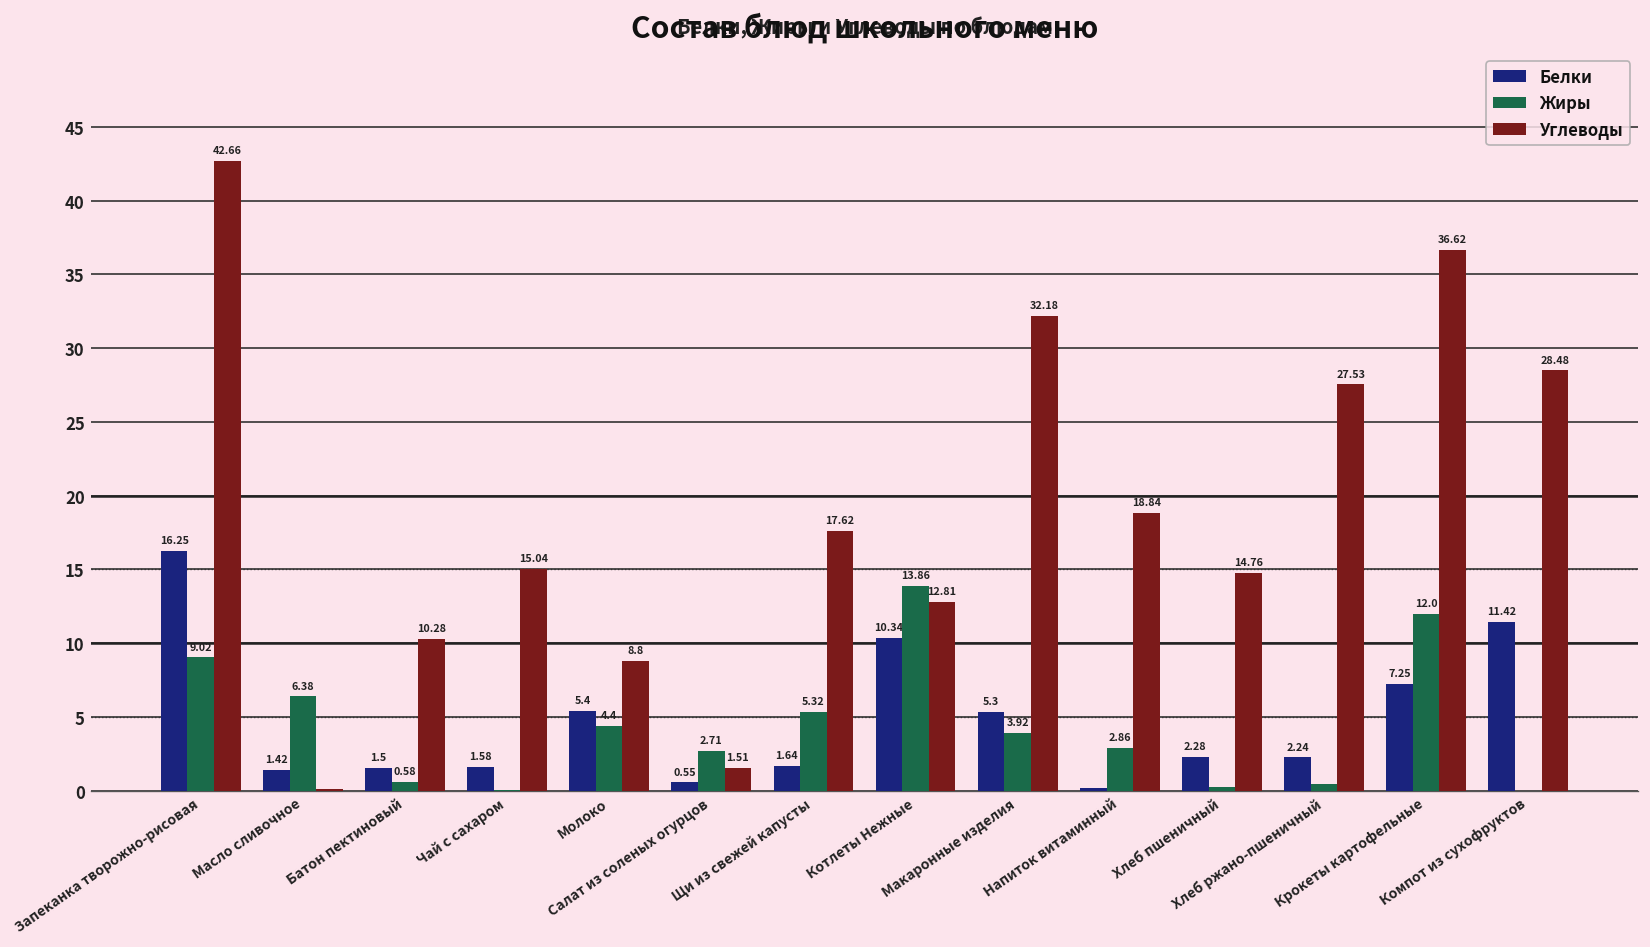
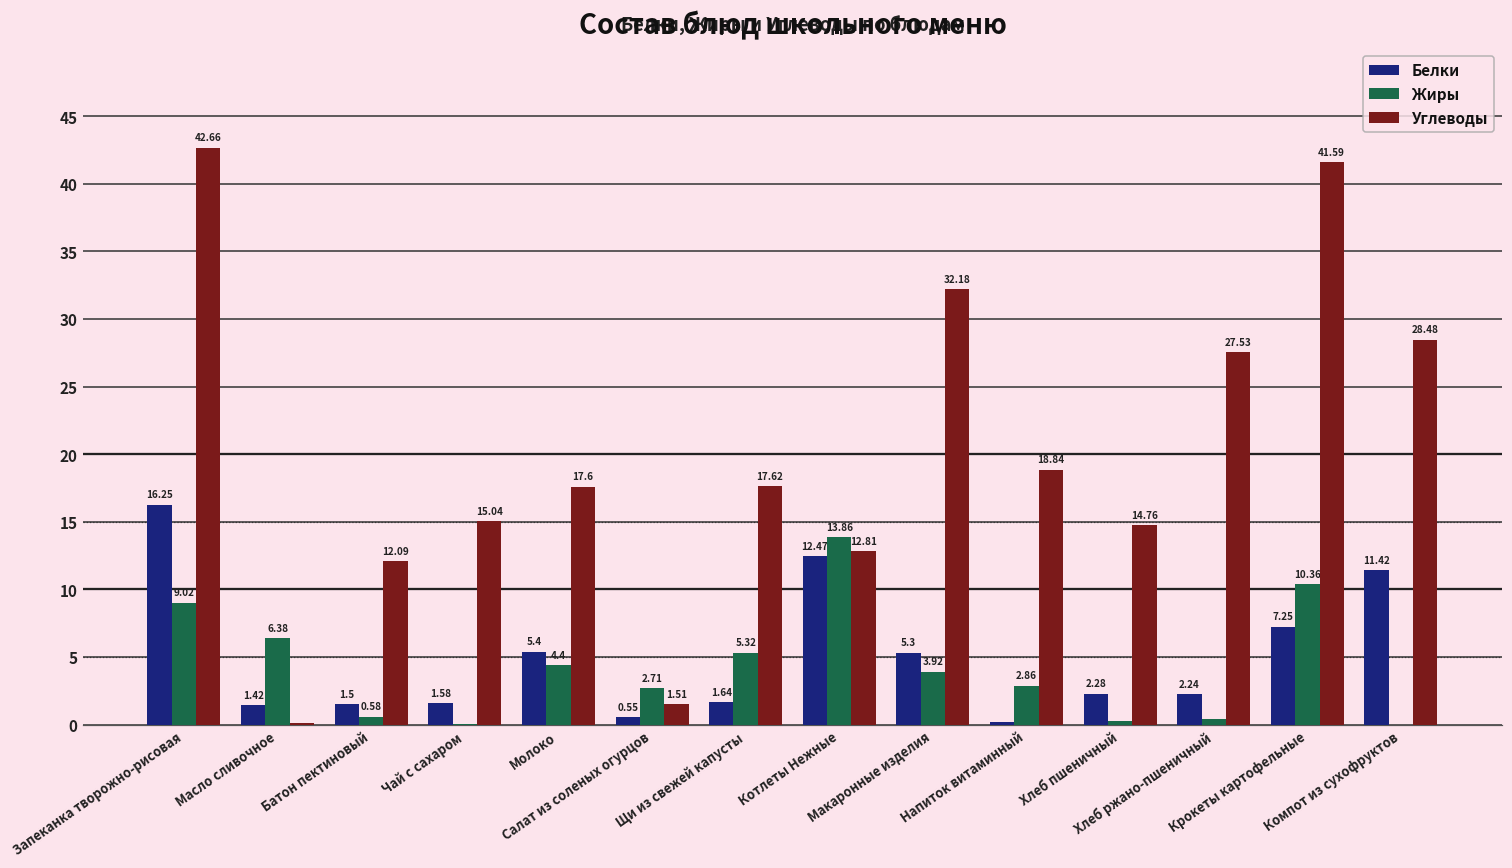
Углеводы, Батон пектиновый: 10.28 -> 12.09
Углеводы, Молоко: 8.8 -> 17.6
Белки, Котлеты Нежные: 10.34 -> 12.47
Жиры, Крокеты картофельные: 12.0 -> 10.36
Углеводы, Крокеты картофельные: 36.62 -> 41.59
